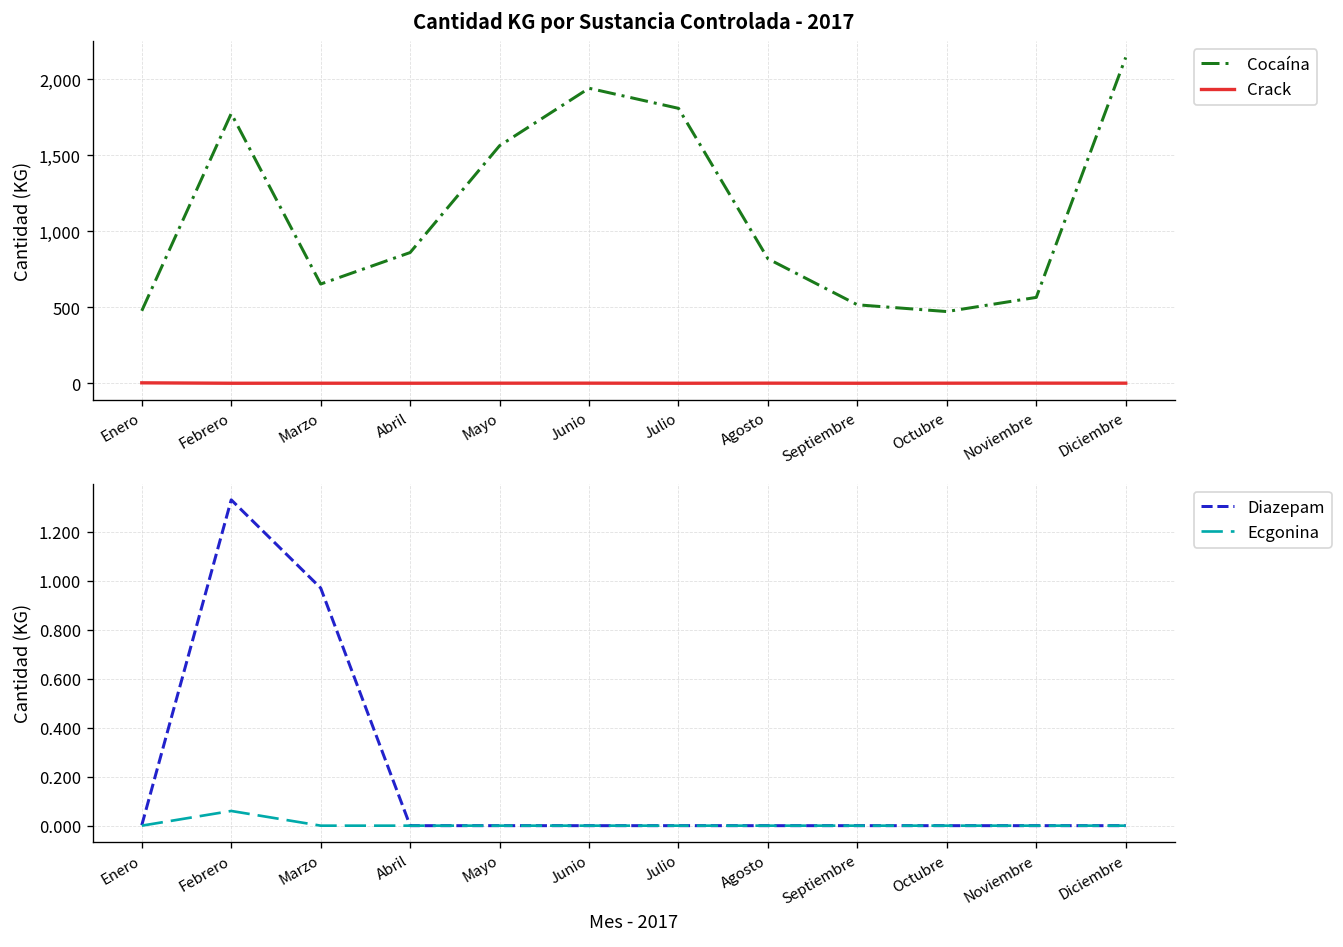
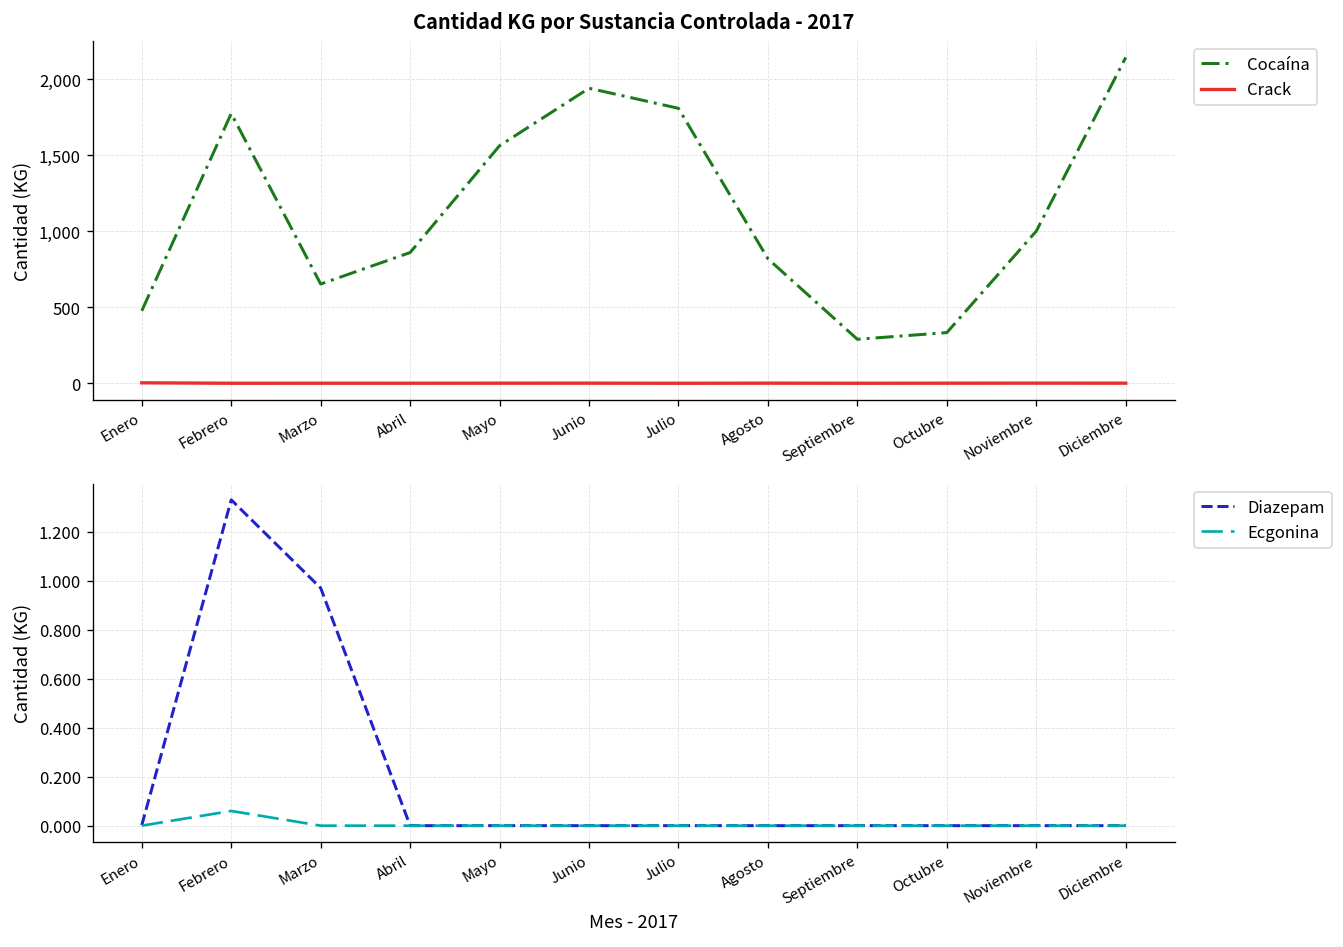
Cantidad KG por Sustancia Controlada - 2017, Cocaína, Septiembre: 520 -> 290
Cantidad KG por Sustancia Controlada - 2017, Cocaína, Octubre: 470 -> 330
Cantidad KG por Sustancia Controlada - 2017, Cocaína, Noviembre: 570 -> 1,000
